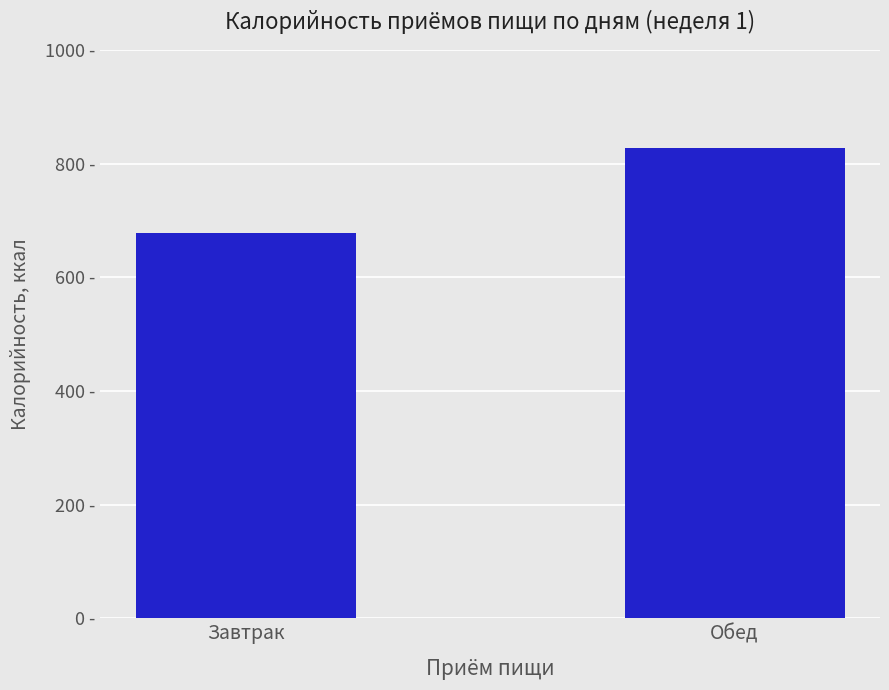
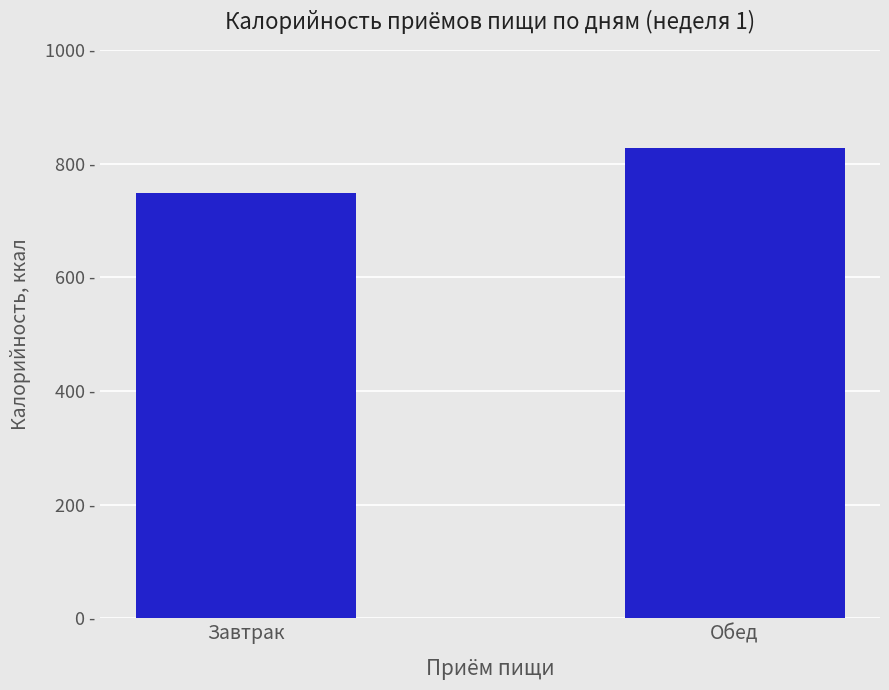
Завтрак: 680 - -> 750 -
